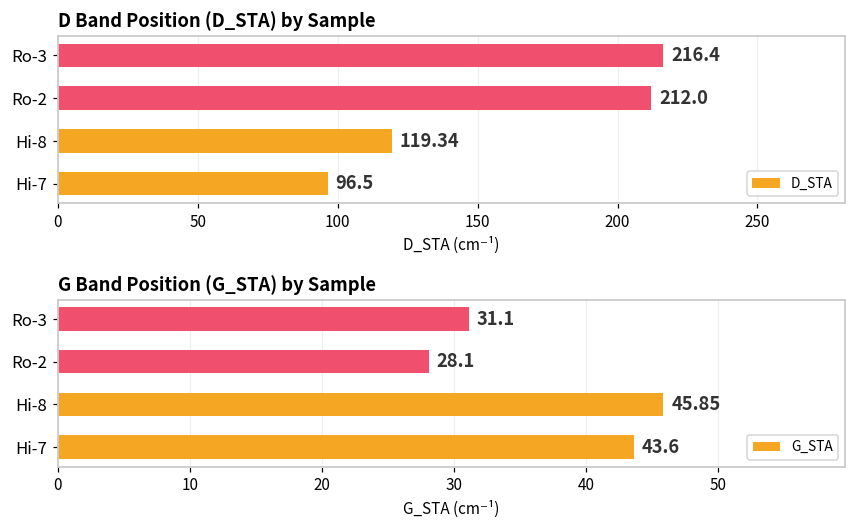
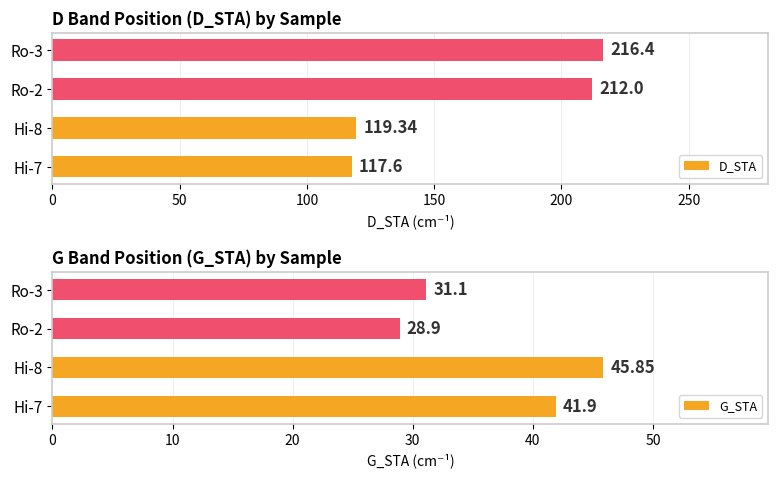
D Band Position (D_STA) by Sample, Hi-7: 96.5 -> 117.6
G Band Position (G_STA) by Sample, Ro-2: 28.1 -> 28.9
G Band Position (G_STA) by Sample, Hi-7: 43.6 -> 41.9
